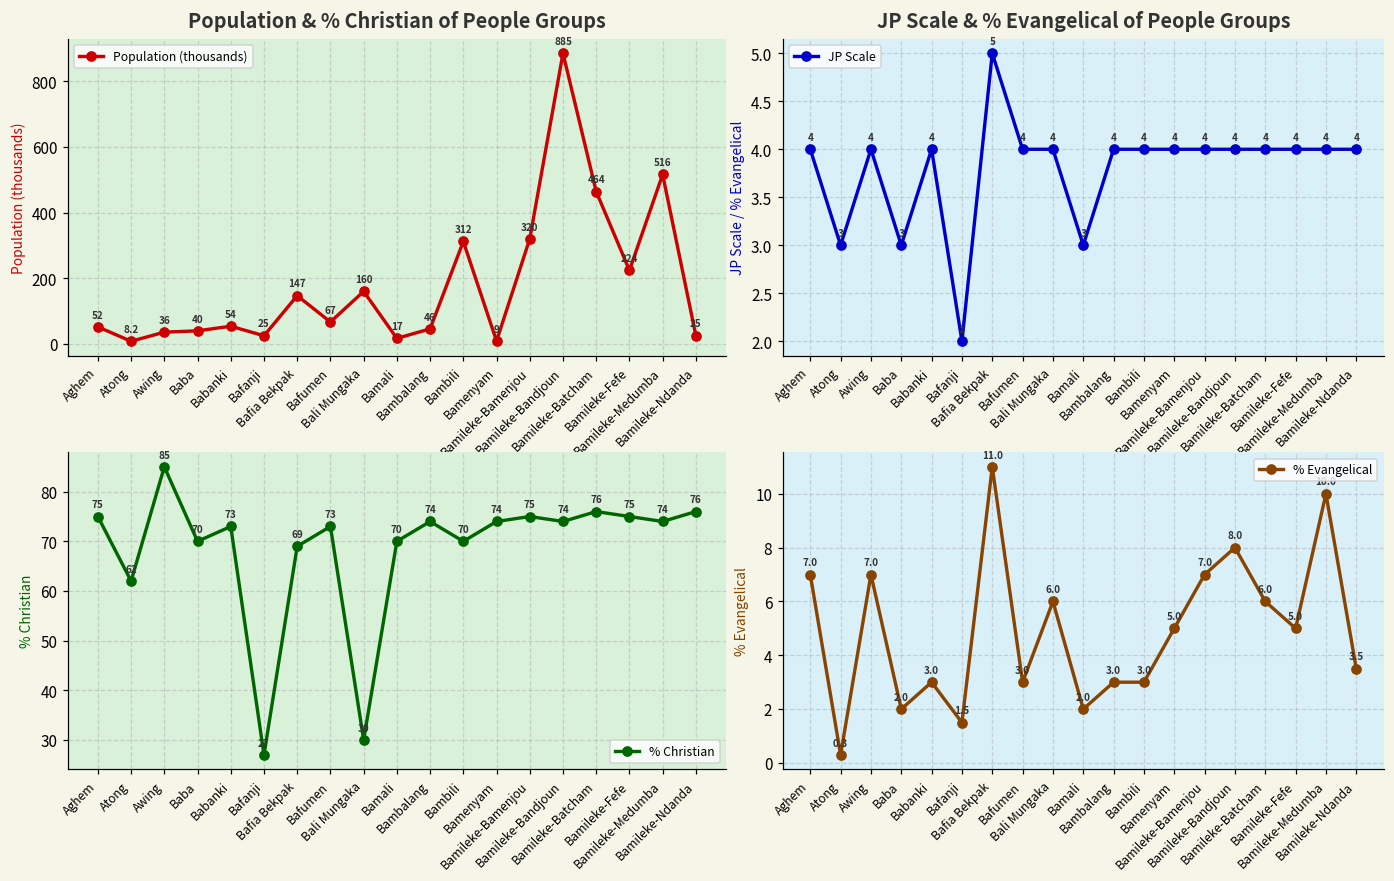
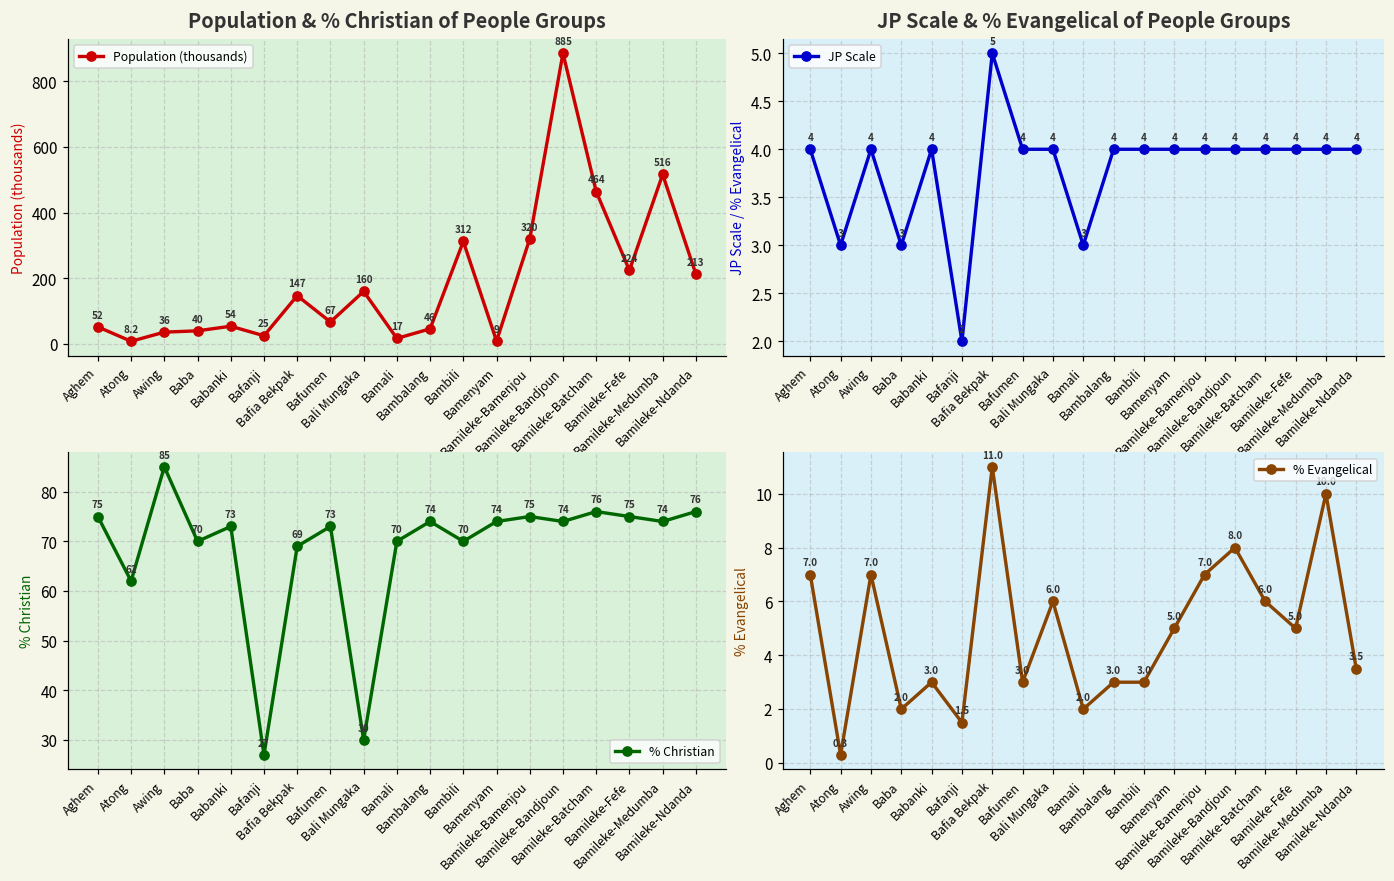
Population & % Christian of People Groups, Bamileke-Ndanda: 25 -> 213
